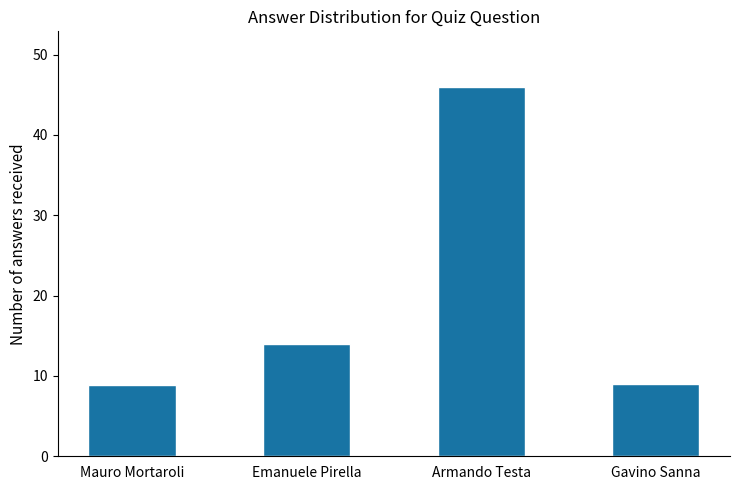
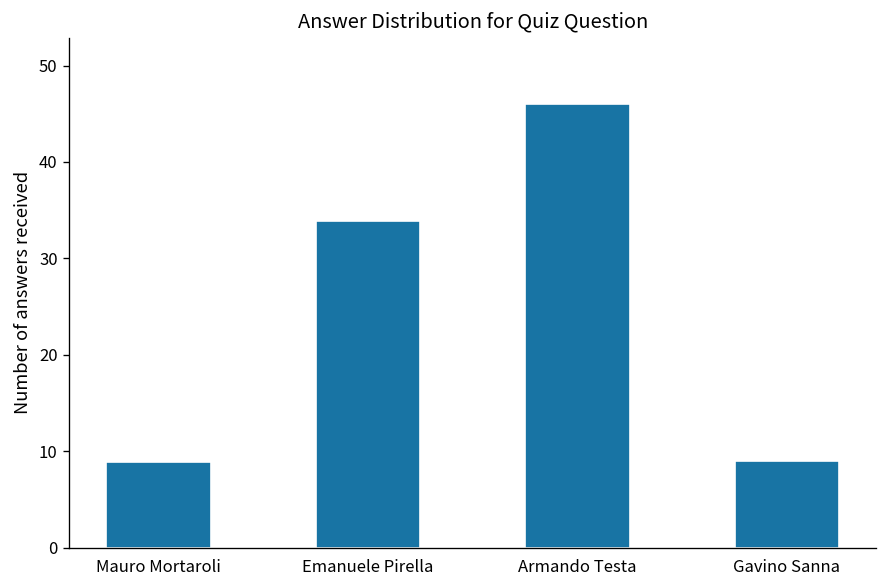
Emanuele Pirella: 14 -> 34
